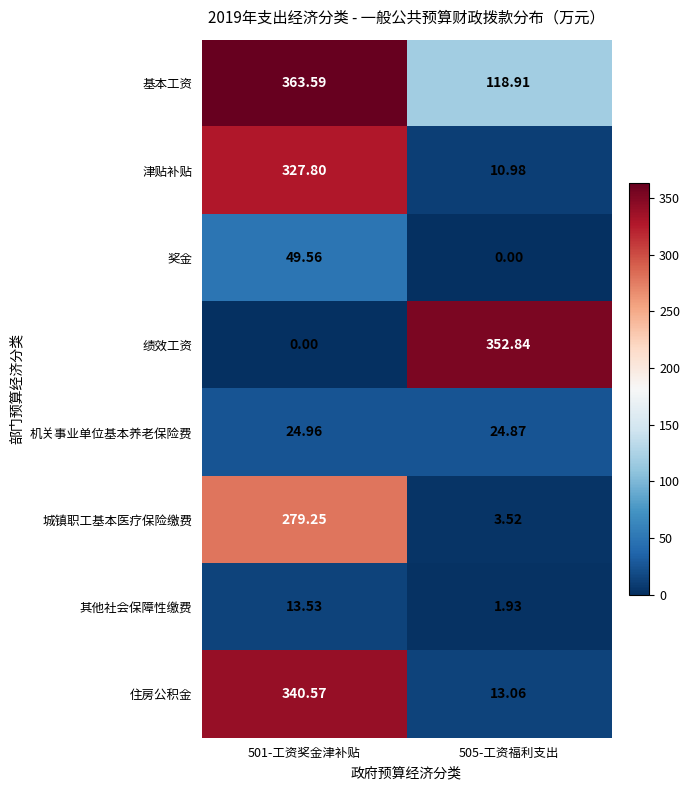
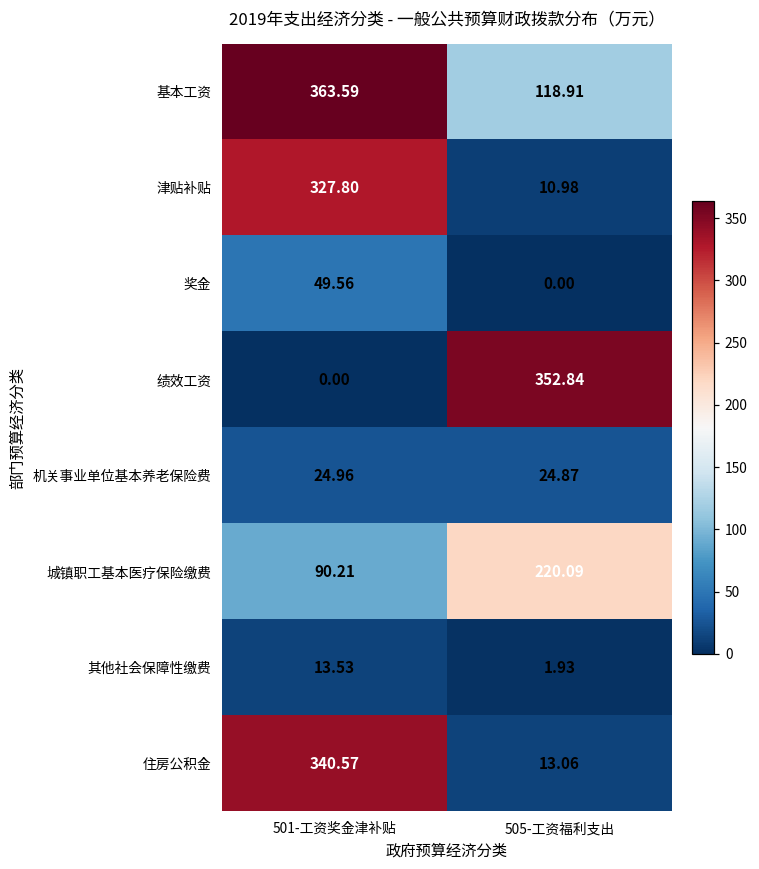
城镇职工基本医疗保险缴费, 501-工资奖金津补贴: 279.25 -> 90.21
城镇职工基本医疗保险缴费, 505-工资福利支出: 3.52 -> 220.09
